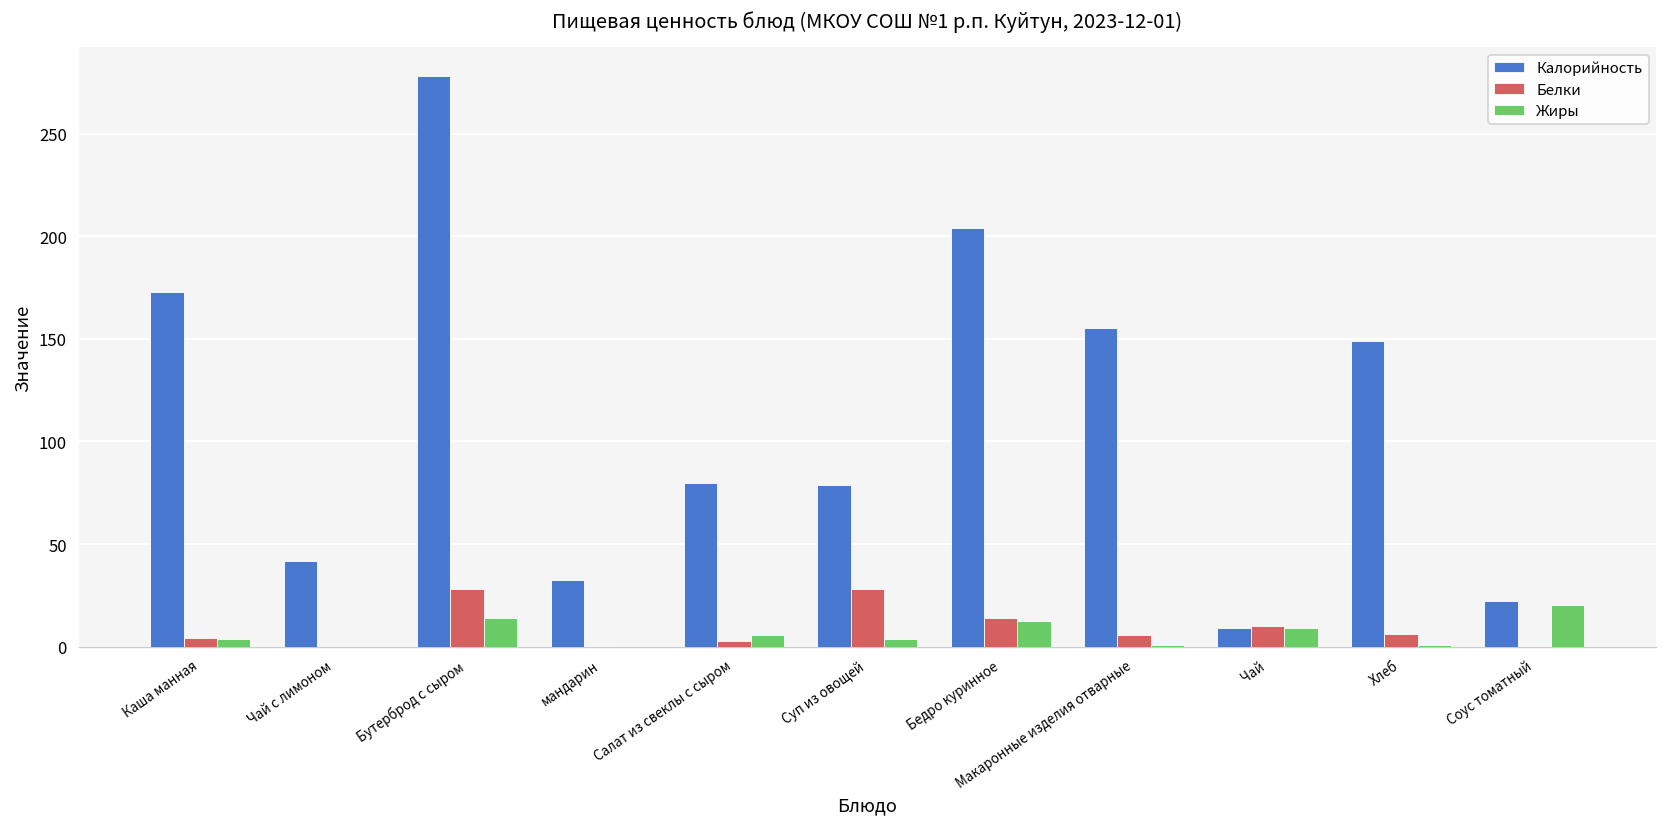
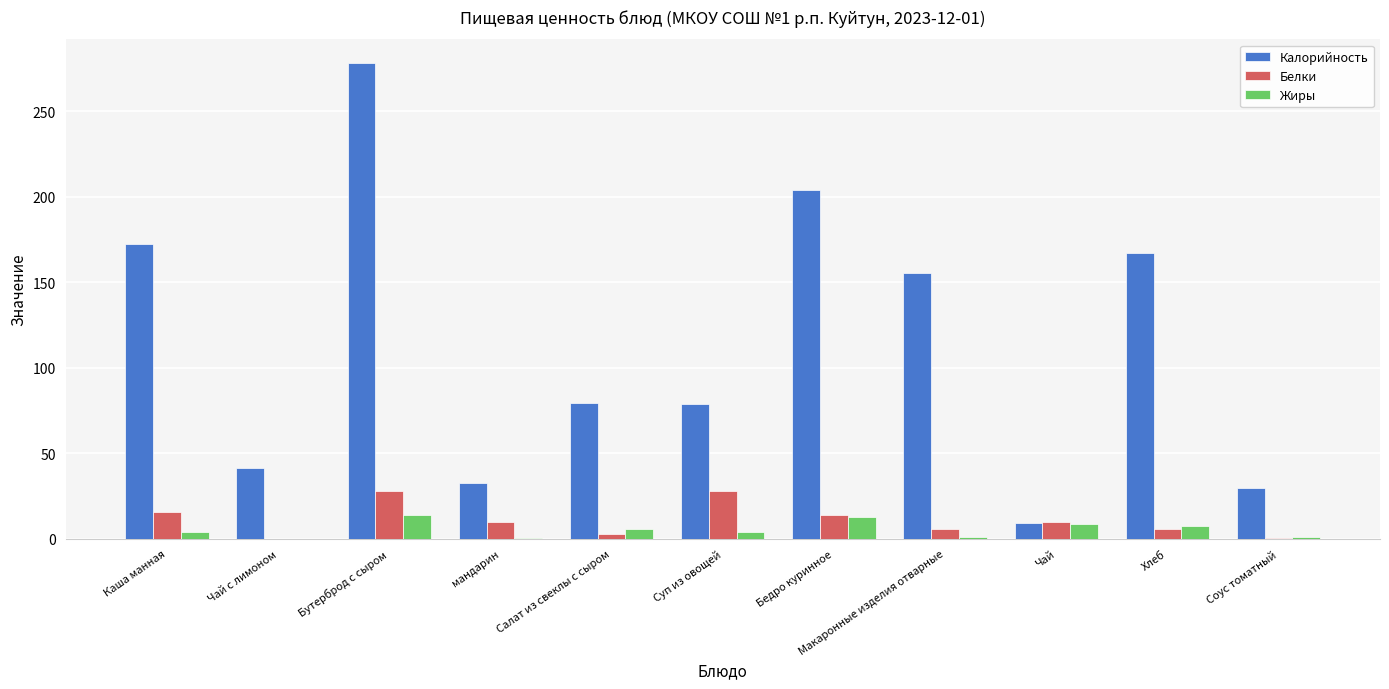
Белки, Каша манная: 4 -> 16
Белки, мандарин: 0 -> 10
Калорийность, Хлеб: 149 -> 167
Жиры, Хлеб: 1 -> 8
Калорийность, Соус томатный: 22 -> 30
Жиры, Соус томатный: 21 -> 1
